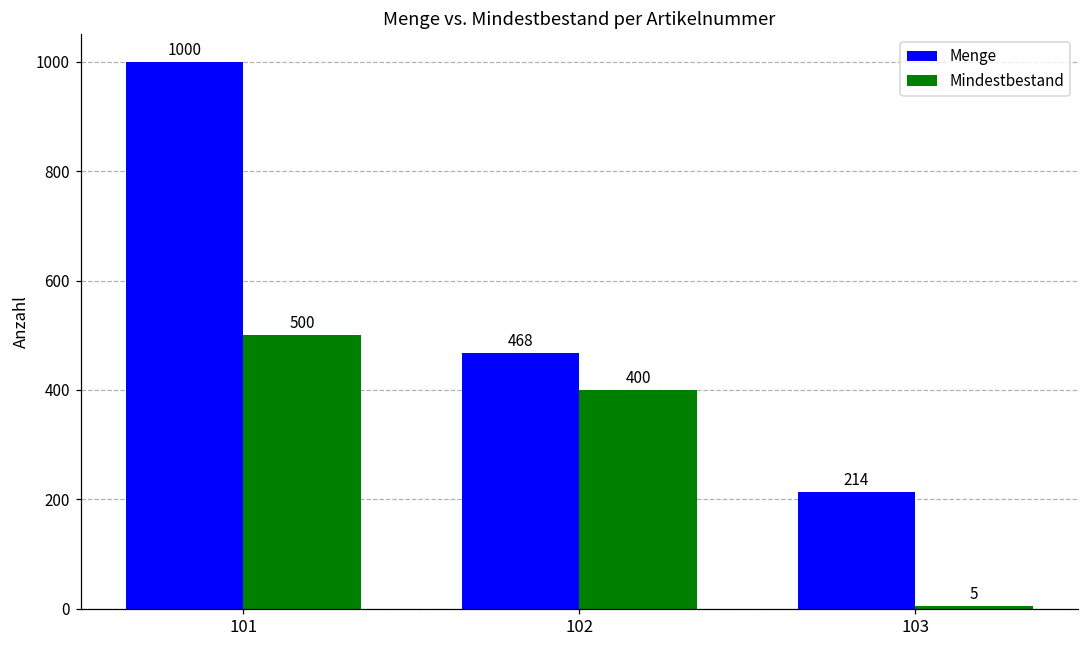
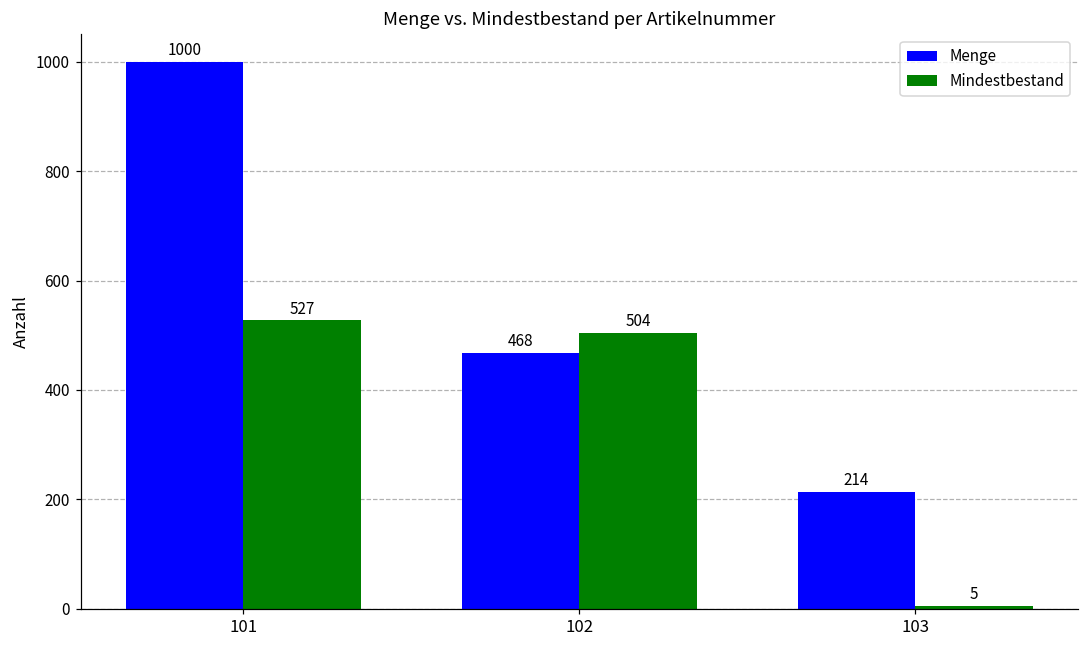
Mindestbestand, 101: 500 -> 527
Mindestbestand, 102: 400 -> 504
